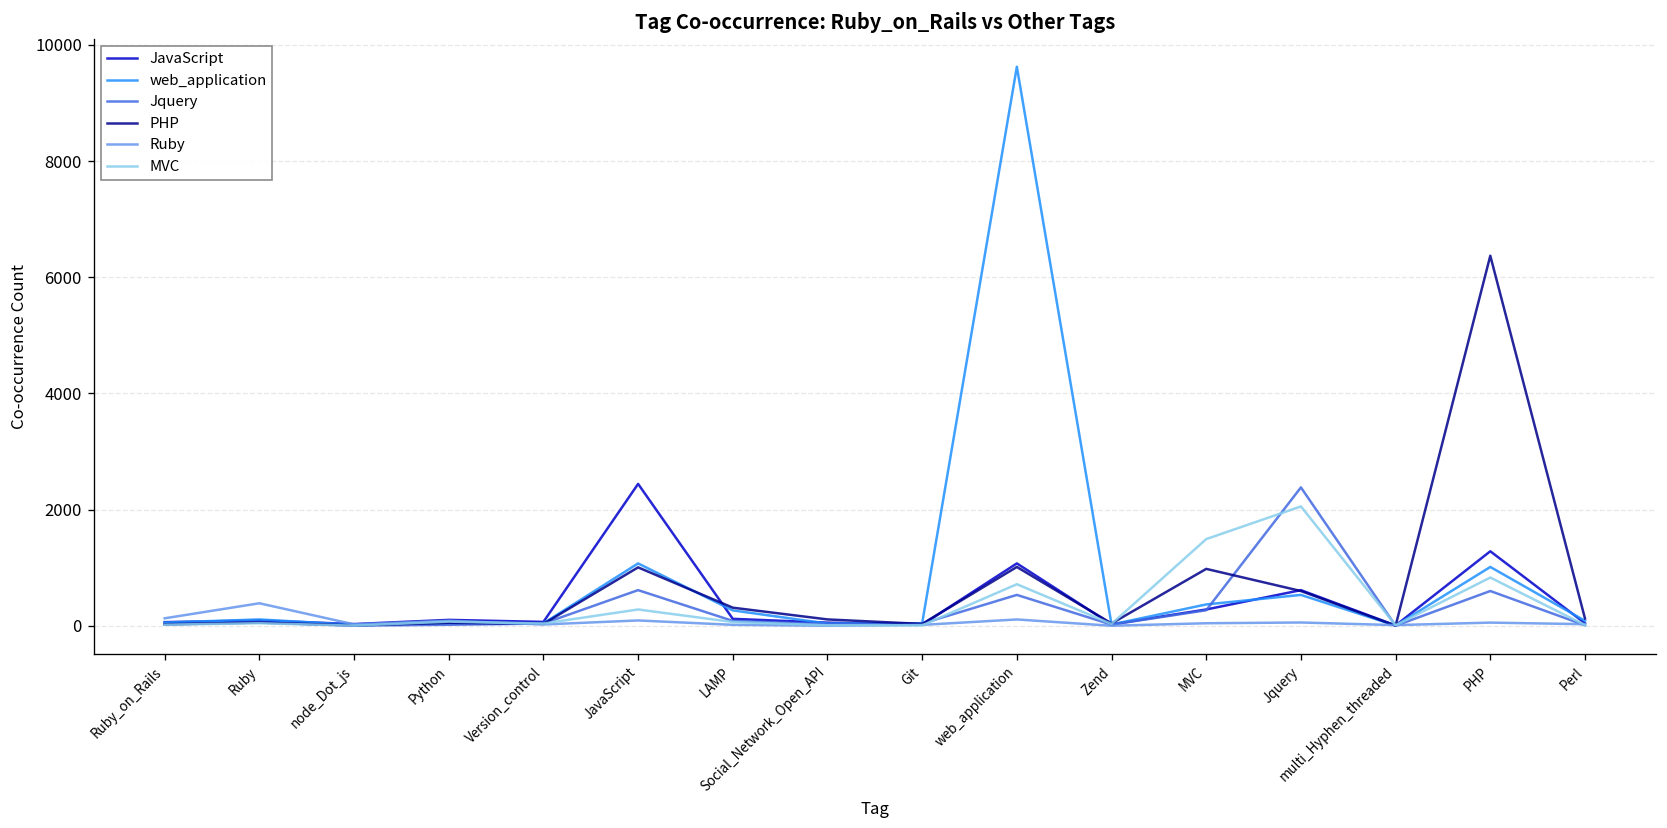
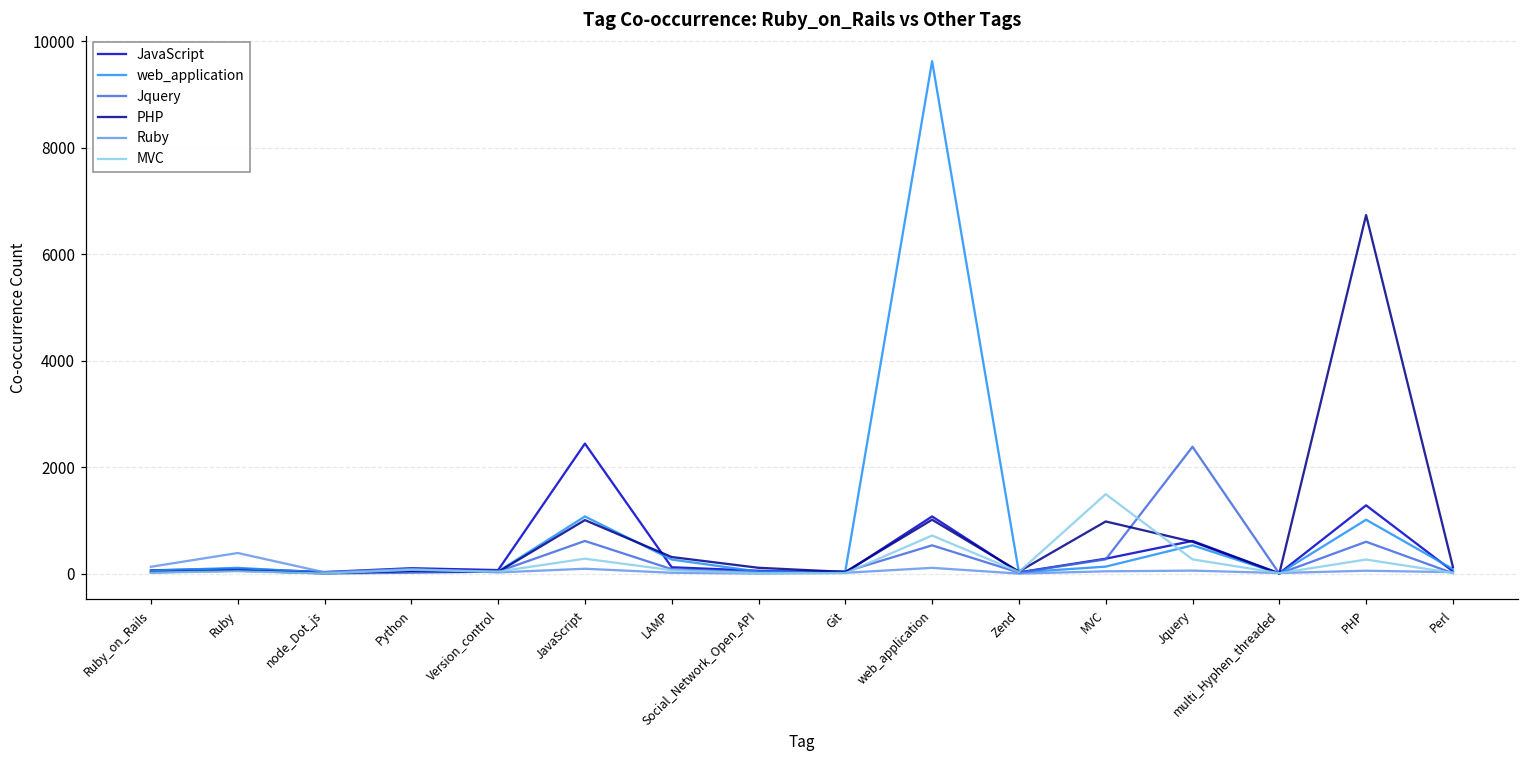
web_application, MVC: 400 -> 100
MVC, Jquery: 2100 -> 300
PHP, PHP: 6400 -> 6700
MVC, PHP: 800 -> 300
